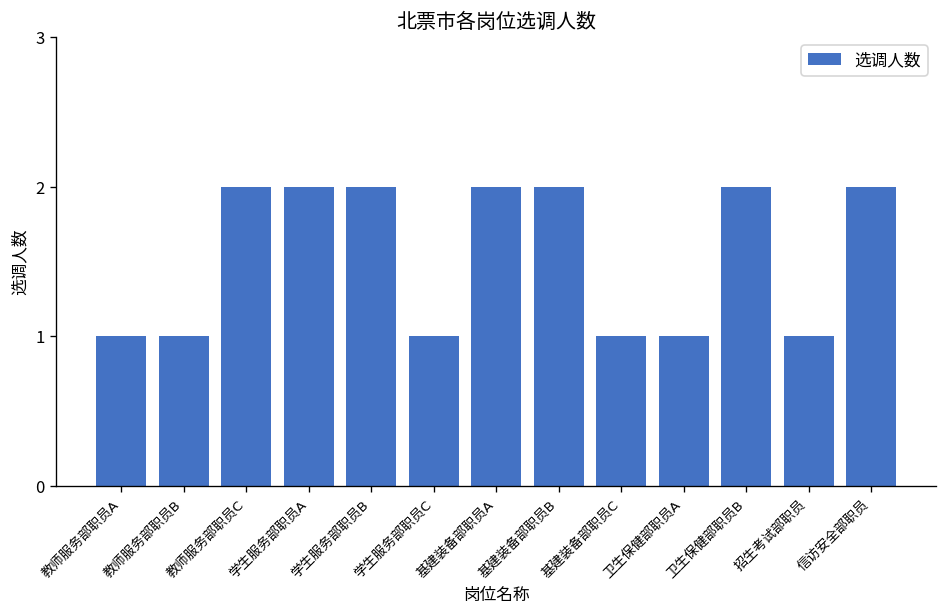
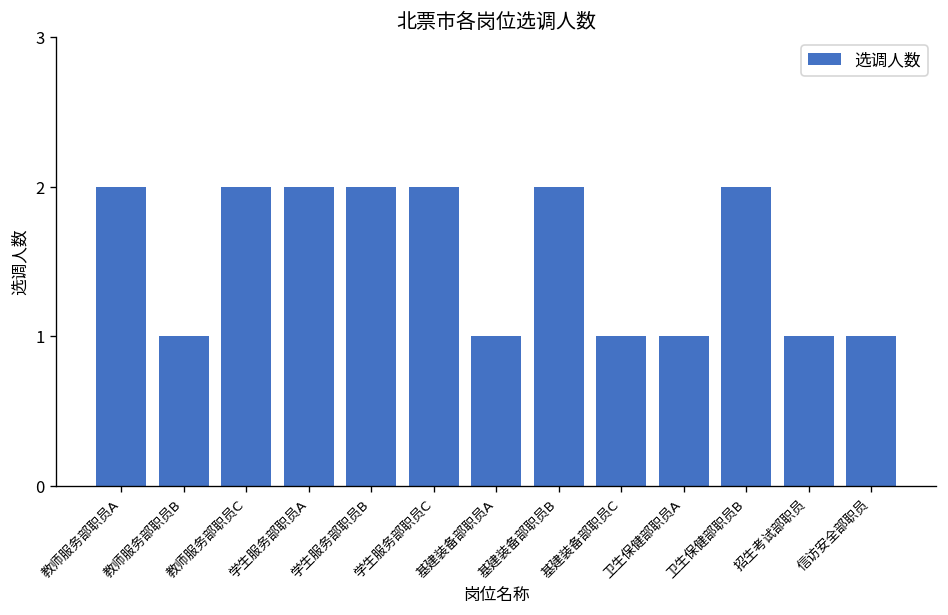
教师服务部职员A: 1 -> 2
学生服务部职员C: 1 -> 2
基建装备部职员A: 2 -> 1
信访安全部职员: 2 -> 1
